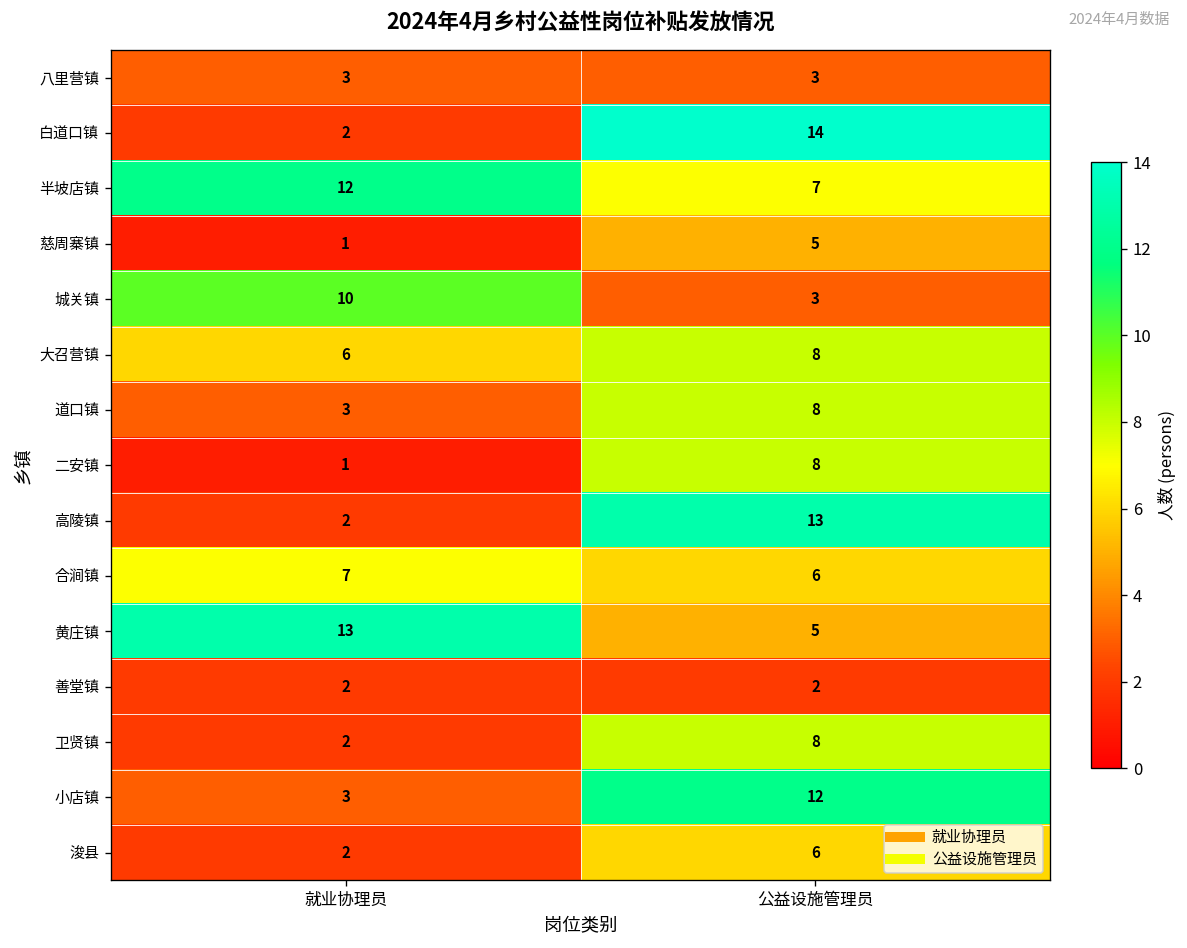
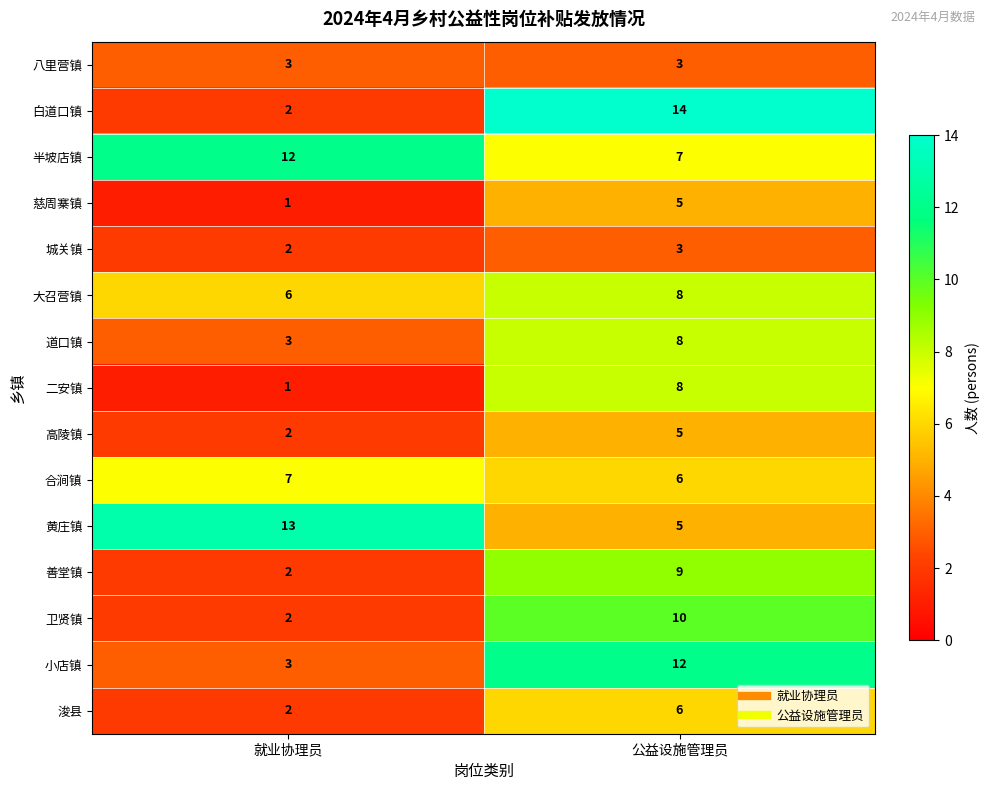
城关镇, 就业协理员: 10 -> 2
高陵镇, 公益设施管理员: 13 -> 5
善堂镇, 公益设施管理员: 2 -> 9
卫贤镇, 公益设施管理员: 8 -> 10
